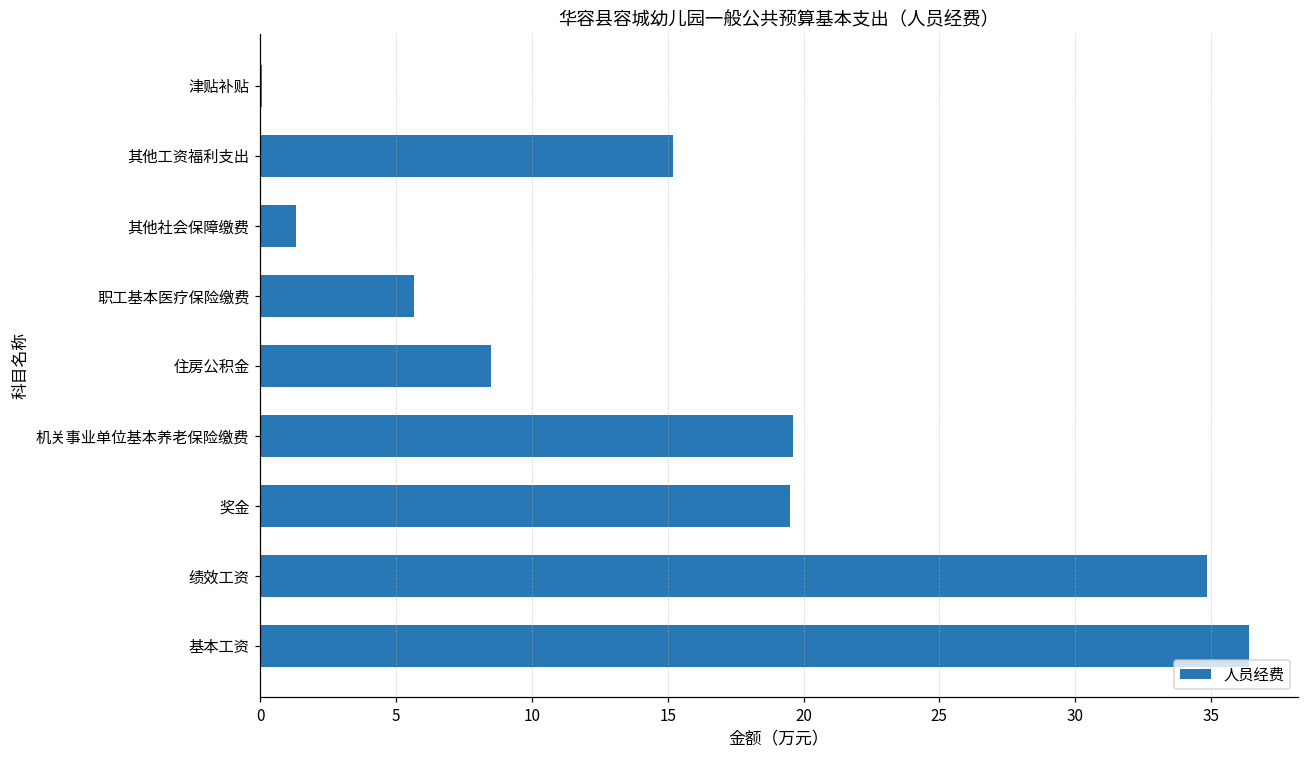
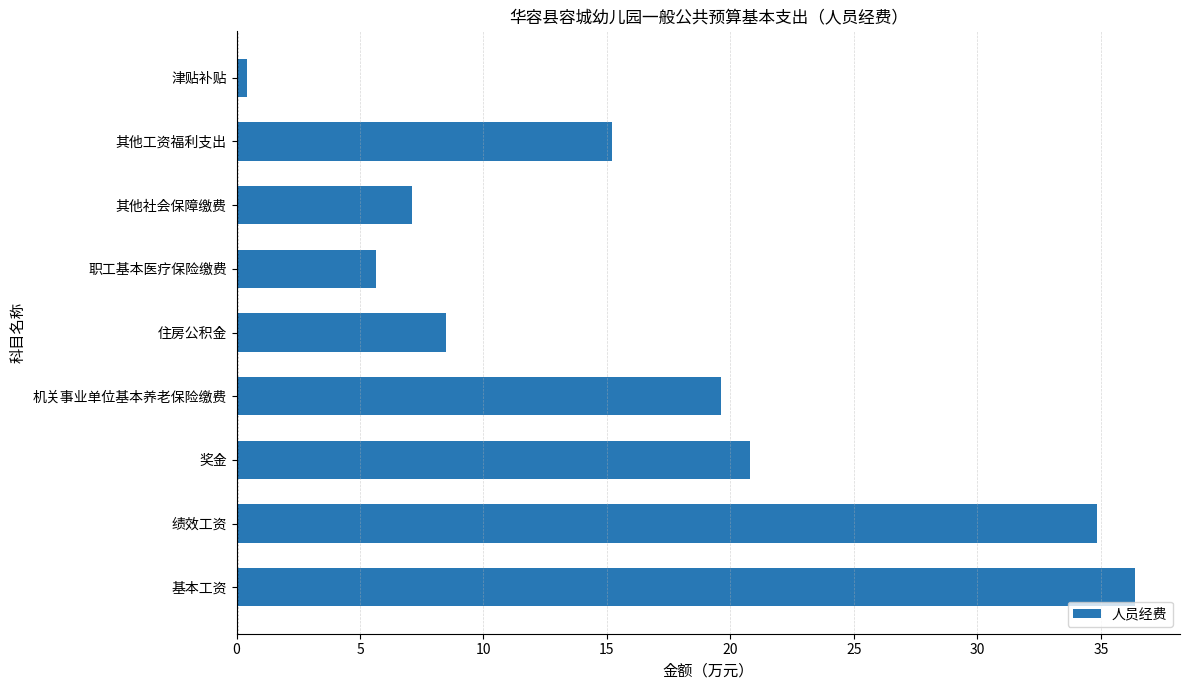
津贴补贴: 0.0 -> 0.4
其他社会保障缴费: 1.3 -> 7.1
奖金: 19.5 -> 20.8
